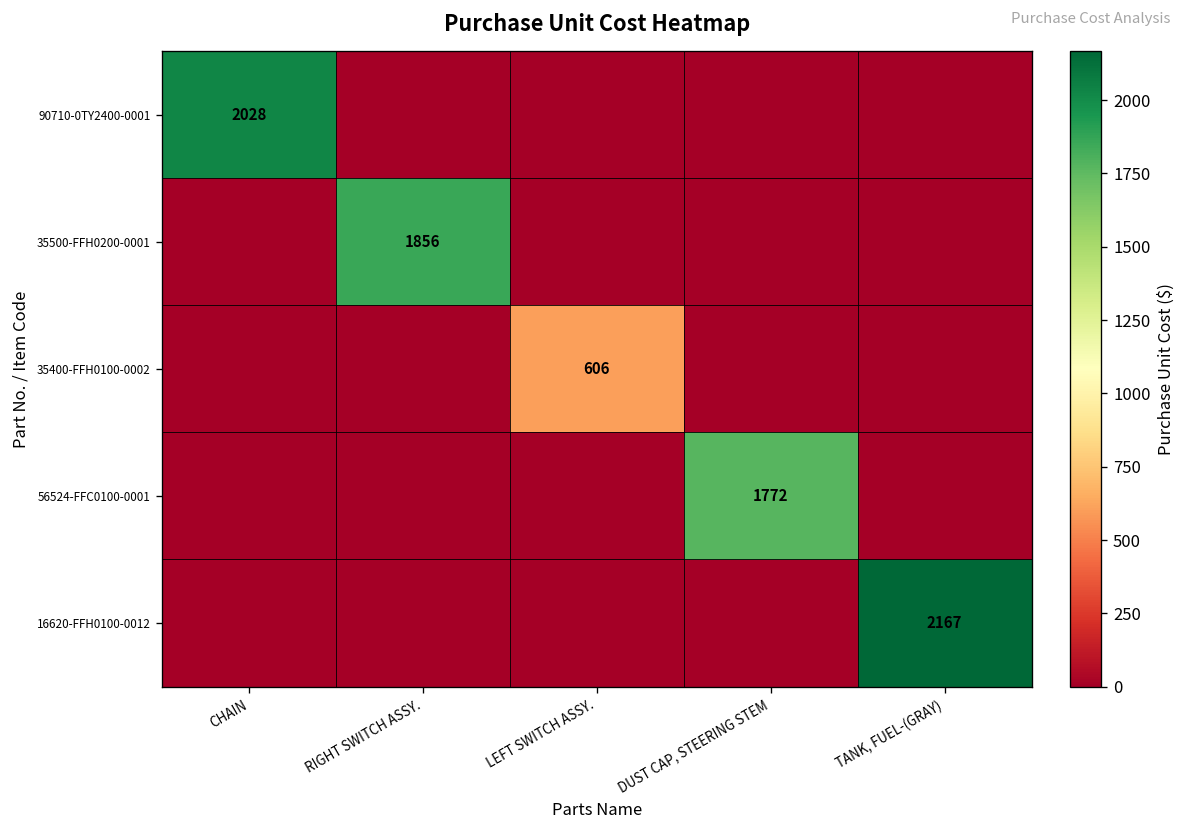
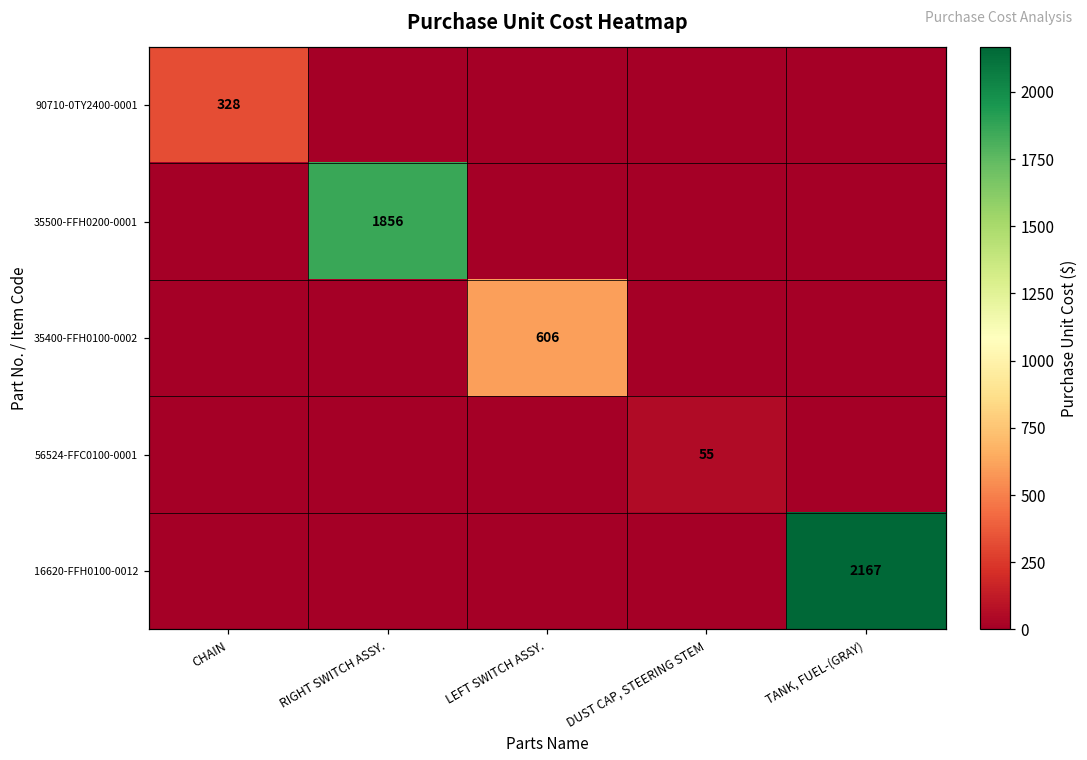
90710-0TY2400-0001, CHAIN: 2028 -> 328
56524-FFC0100-0001, DUST CAP, STEERING STEM: 1772 -> 55
